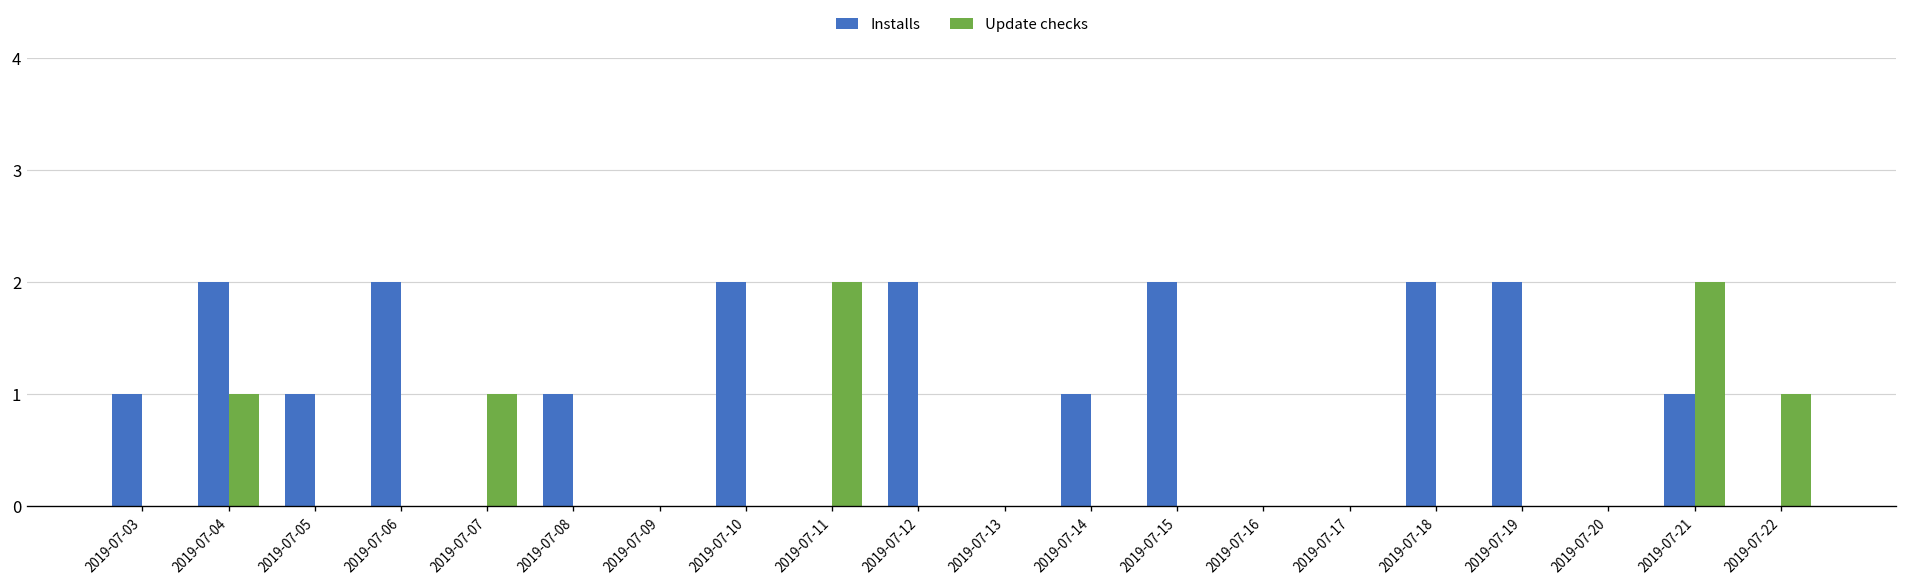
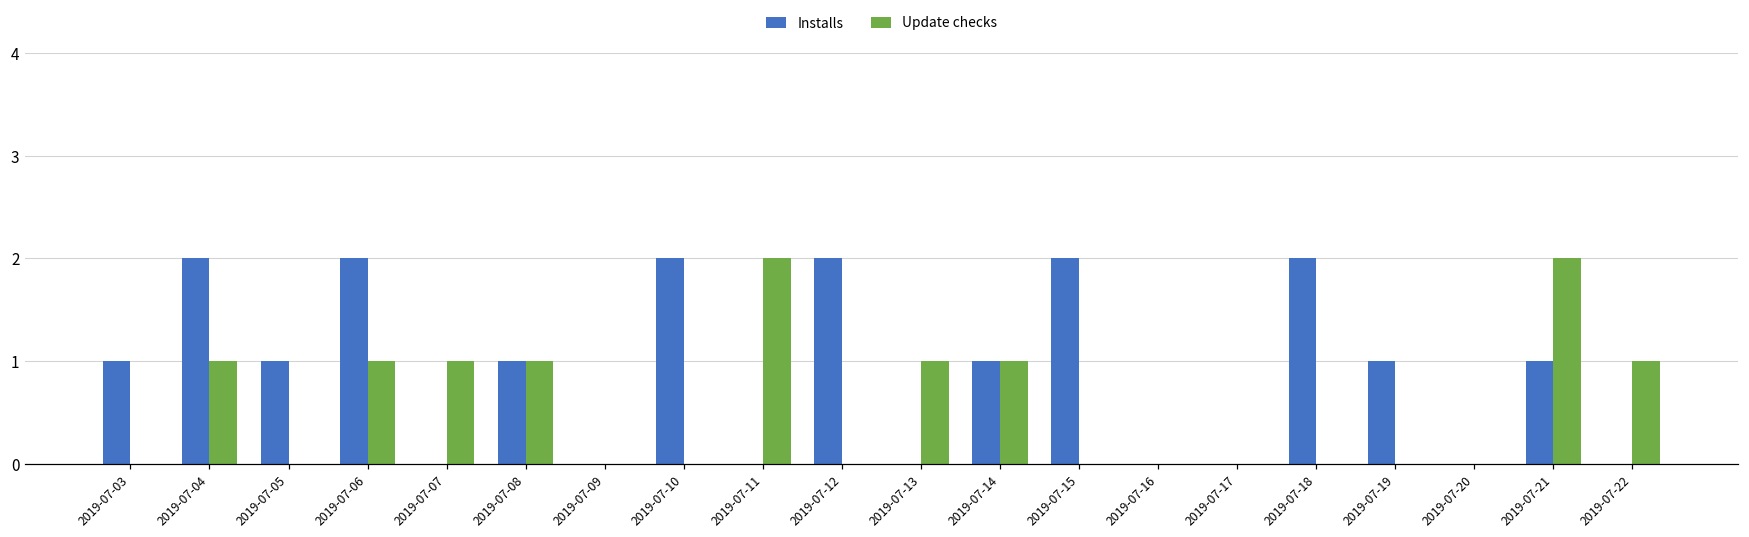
Update checks, 2019-07-06: 0 -> 1
Update checks, 2019-07-08: 0 -> 1
Update checks, 2019-07-13: 0 -> 1
Update checks, 2019-07-14: 0 -> 1
Installs, 2019-07-19: 2 -> 1
